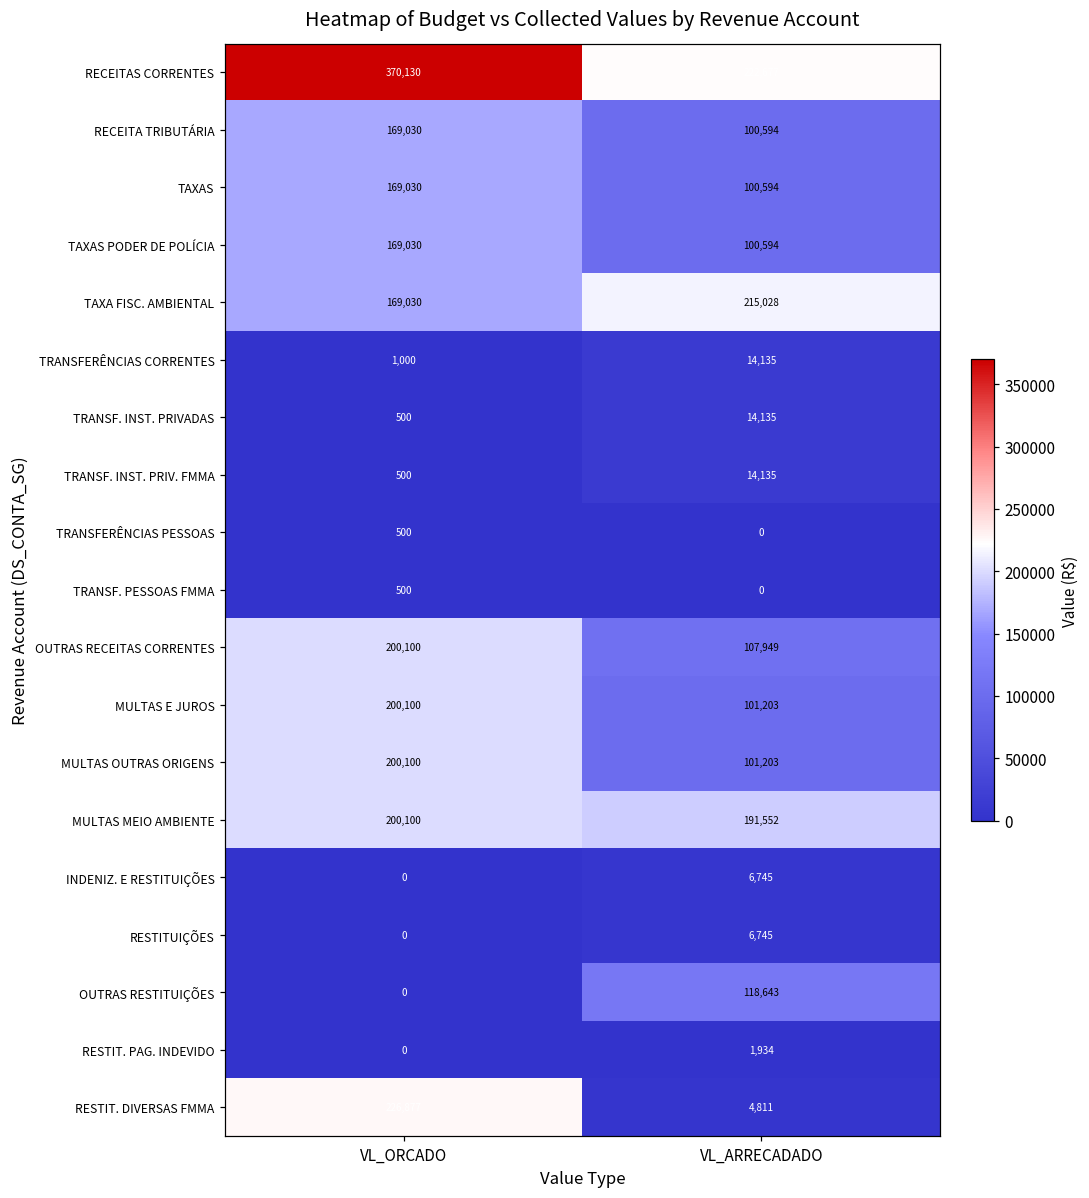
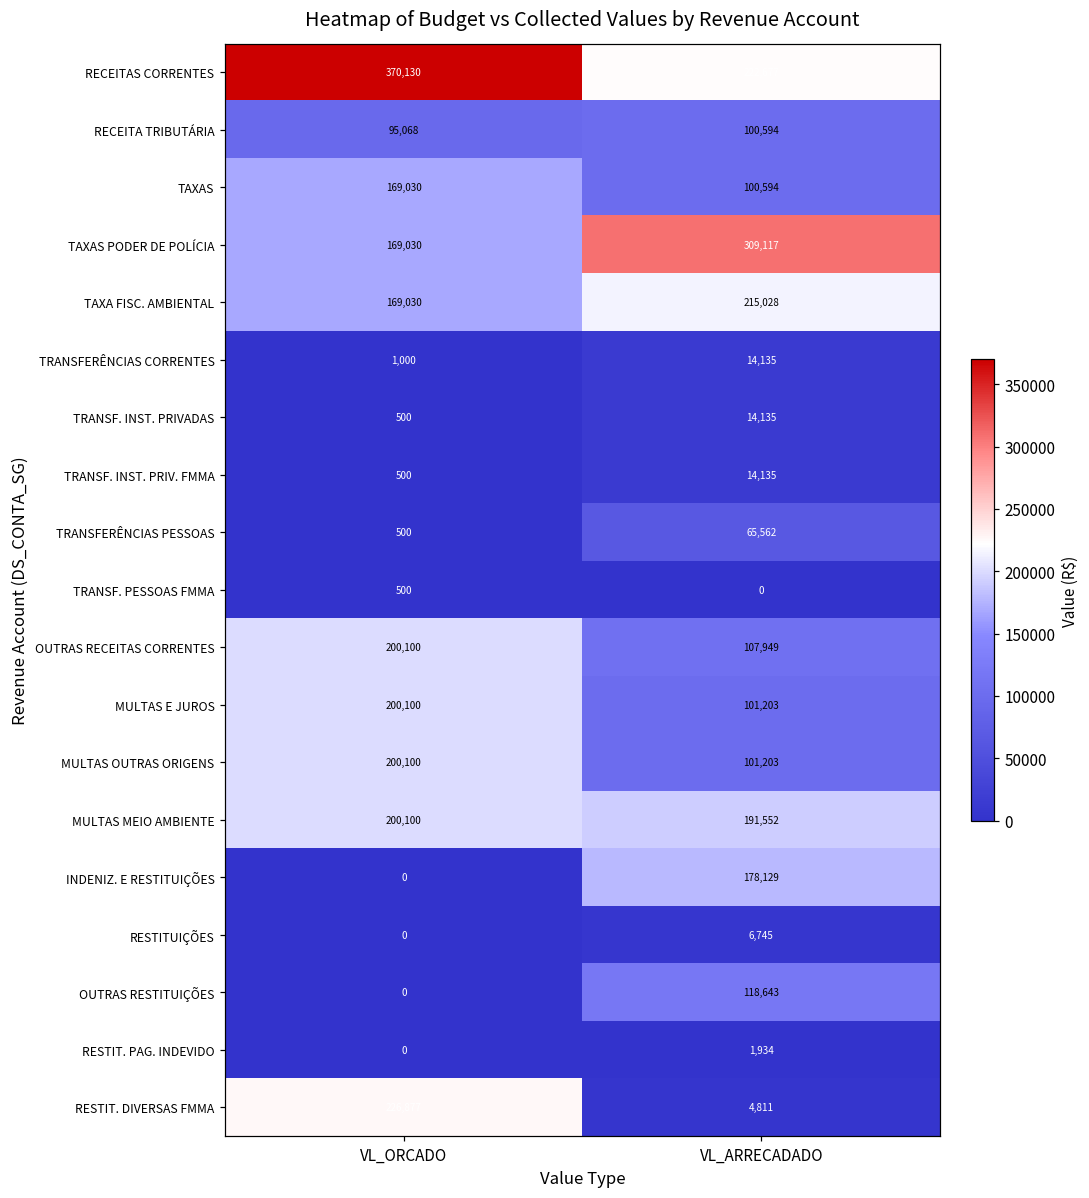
RECEITA TRIBUTÁRIA, VL_ORCADO: 169,030 -> 95,068
TAXAS PODER DE POLÍCIA, VL_ARRECADADO: 100,594 -> 309,117
TRANSFERÊNCIAS PESSOAS, VL_ARRECADADO: 0 -> 65,562
INDENIZ. E RESTITUIÇÕES, VL_ARRECADADO: 6,745 -> 178,129
